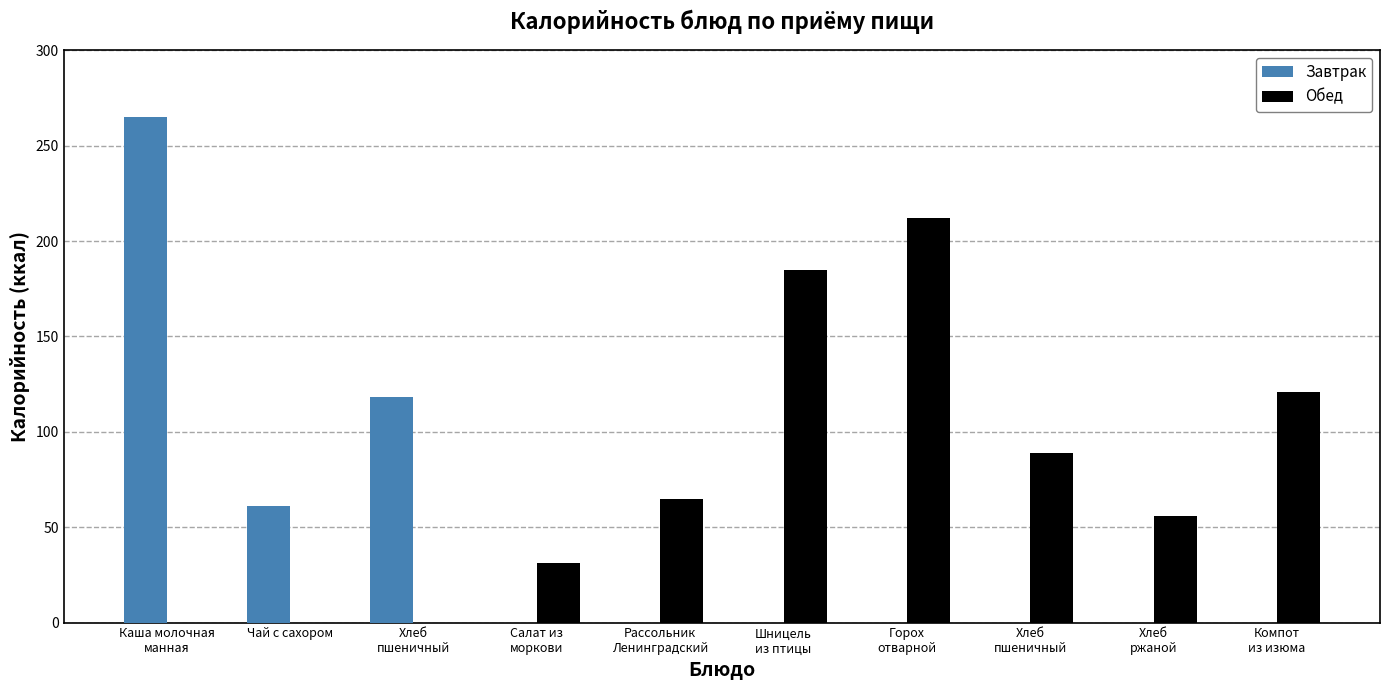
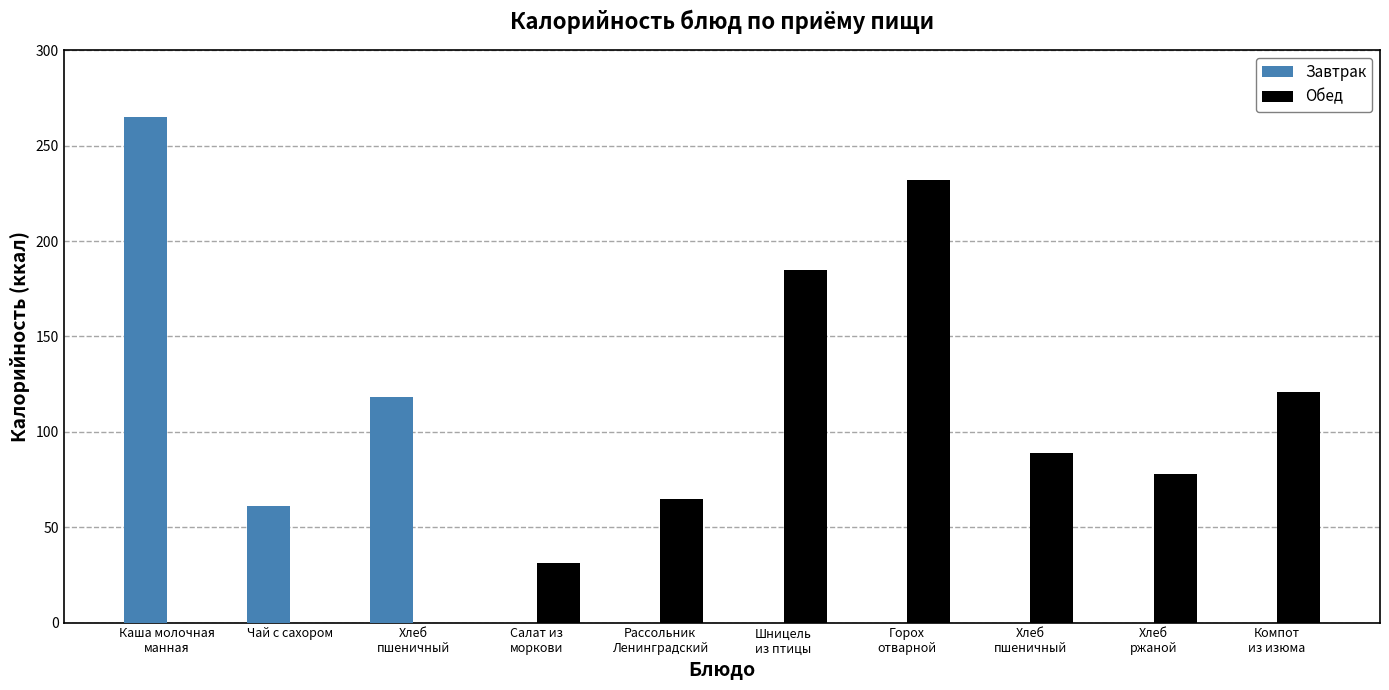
Обед, Горох отварной: 212 -> 232
Обед, Хлеб ржаной: 56 -> 78
